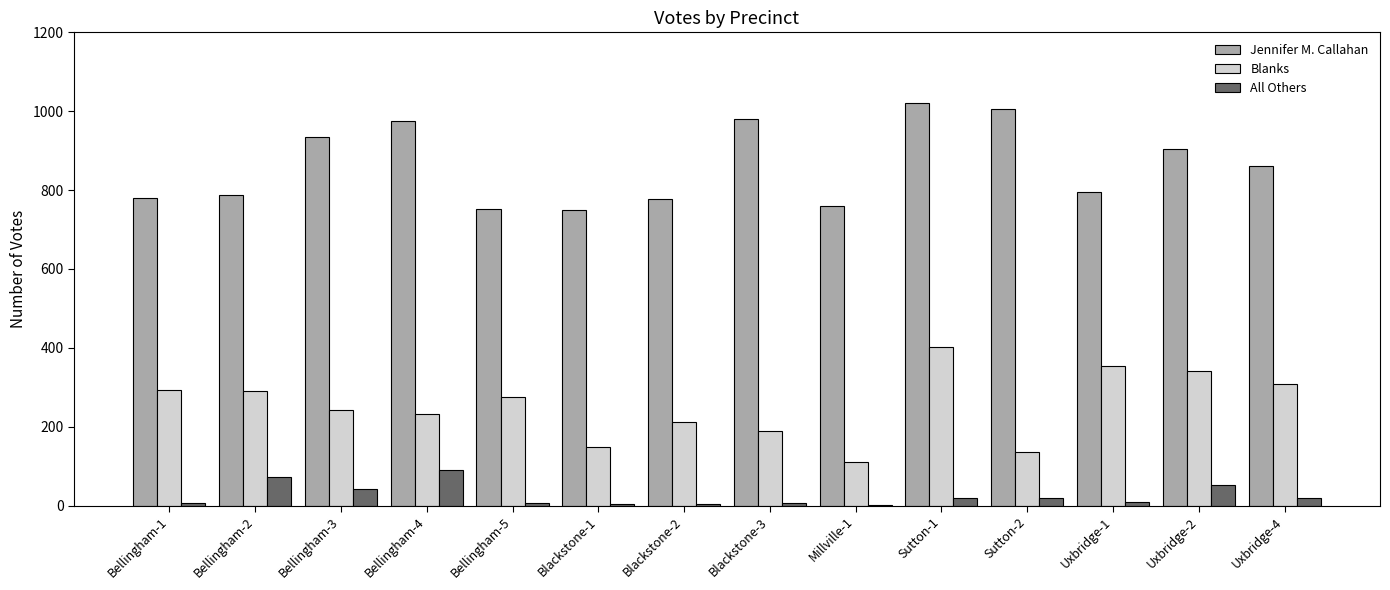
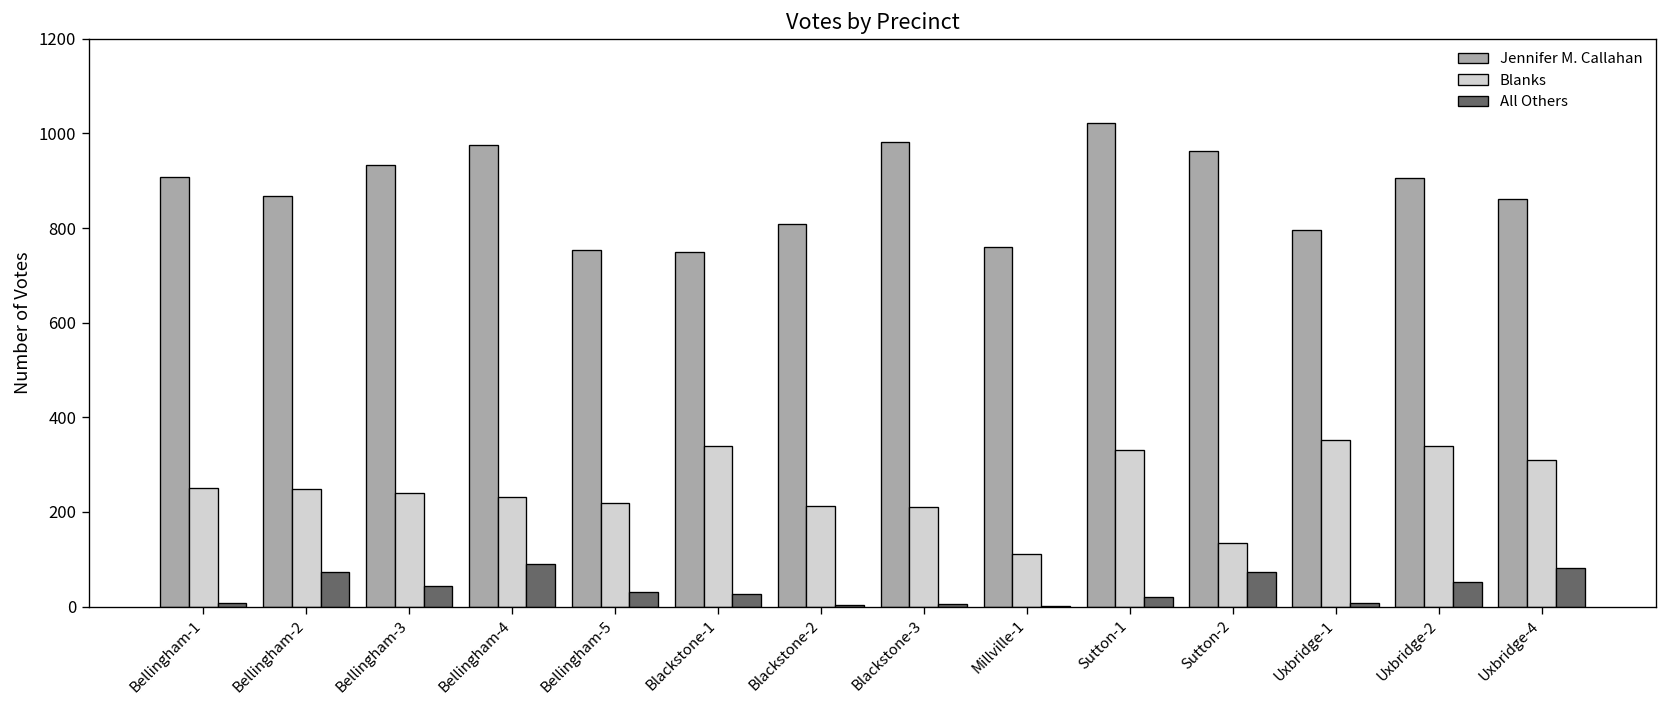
Jennifer M. Callahan, Bellingham-1: 780 -> 910
Blanks, Bellingham-1: 290 -> 250
Jennifer M. Callahan, Bellingham-2: 790 -> 870
Blanks, Bellingham-2: 290 -> 250
Blanks, Bellingham-5: 270 -> 220
All Others, Bellingham-5: 10 -> 30
Blanks, Blackstone-1: 150 -> 340
All Others, Blackstone-1: 0 -> 30
Jennifer M. Callahan, Blackstone-2: 780 -> 810
Blanks, Blackstone-3: 190 -> 210
Blanks, Sutton-1: 400 -> 330
Jennifer M. Callahan, Sutton-2: 1010 -> 960
All Others, Sutton-2: 20 -> 70
All Others, Uxbridge-4: 20 -> 80
